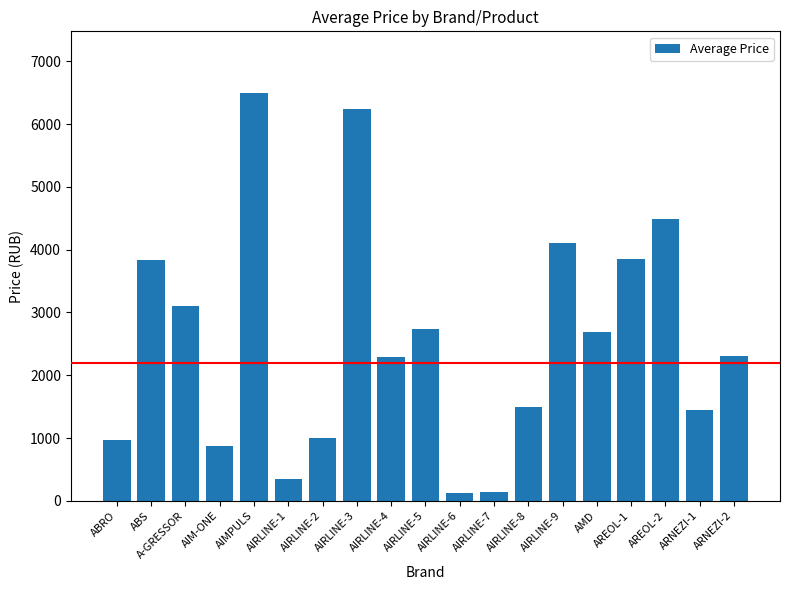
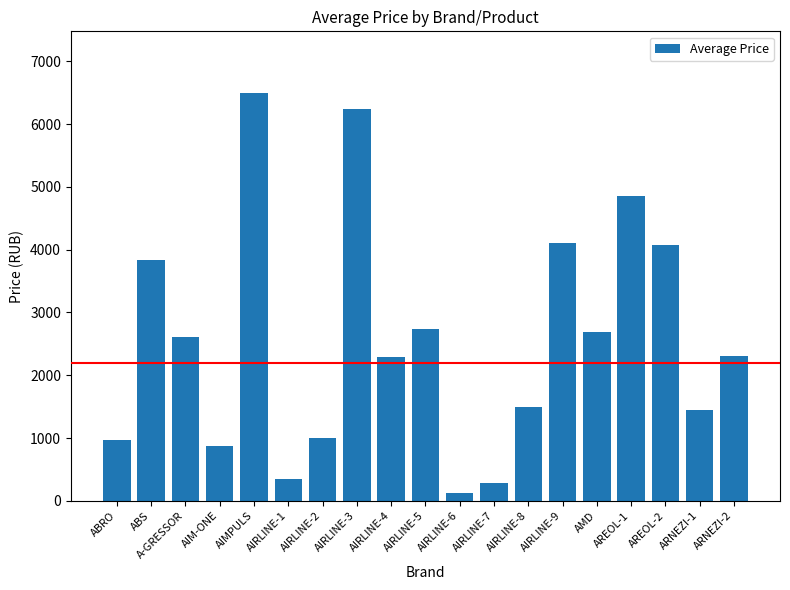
A-GRESSOR: 3100 -> 2600
AIRLINE-7: 100 -> 300
AREOL-1: 3900 -> 4900
AREOL-2: 4500 -> 4100
